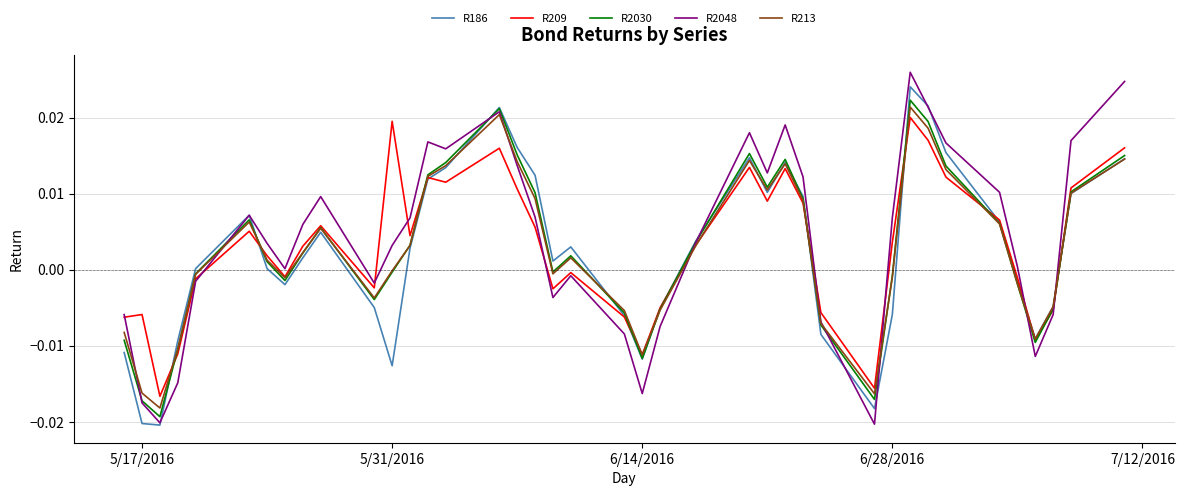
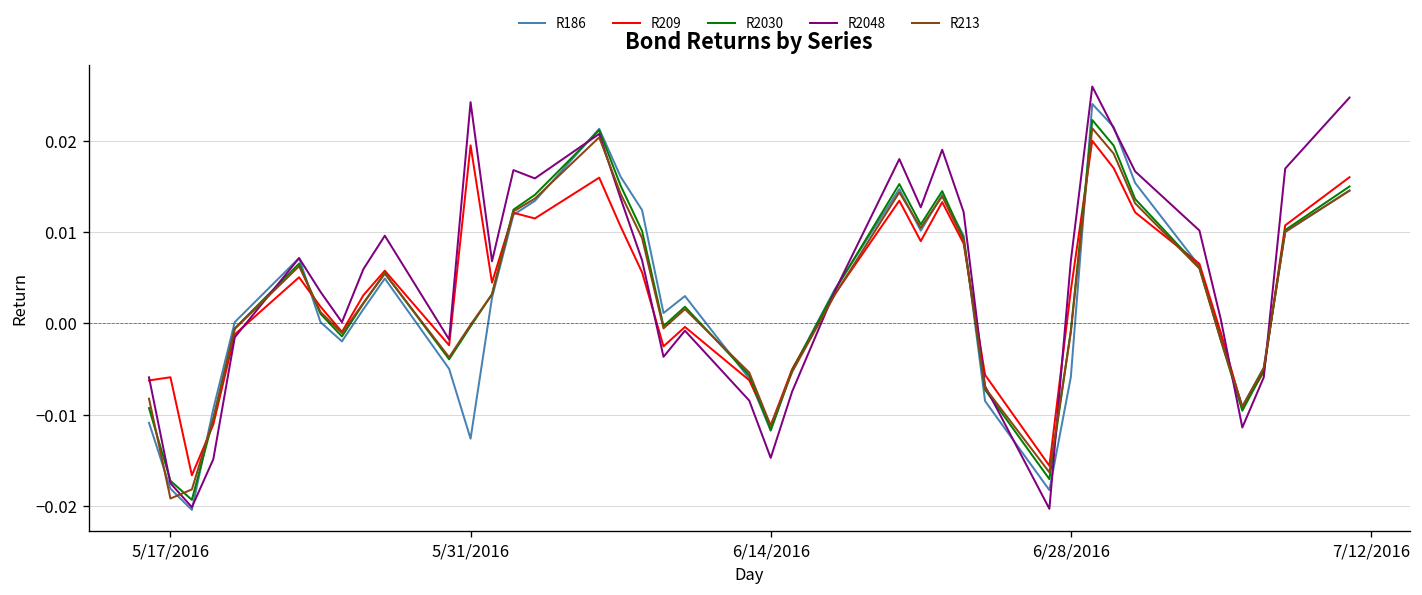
R186, 5/17/2016: -0.020 -> -0.018
R213, 5/17/2016: -0.016 -> -0.019
R2048, 5/31/2016: 0.003 -> 0.024
R2048, 6/14/2016: -0.016 -> -0.015
